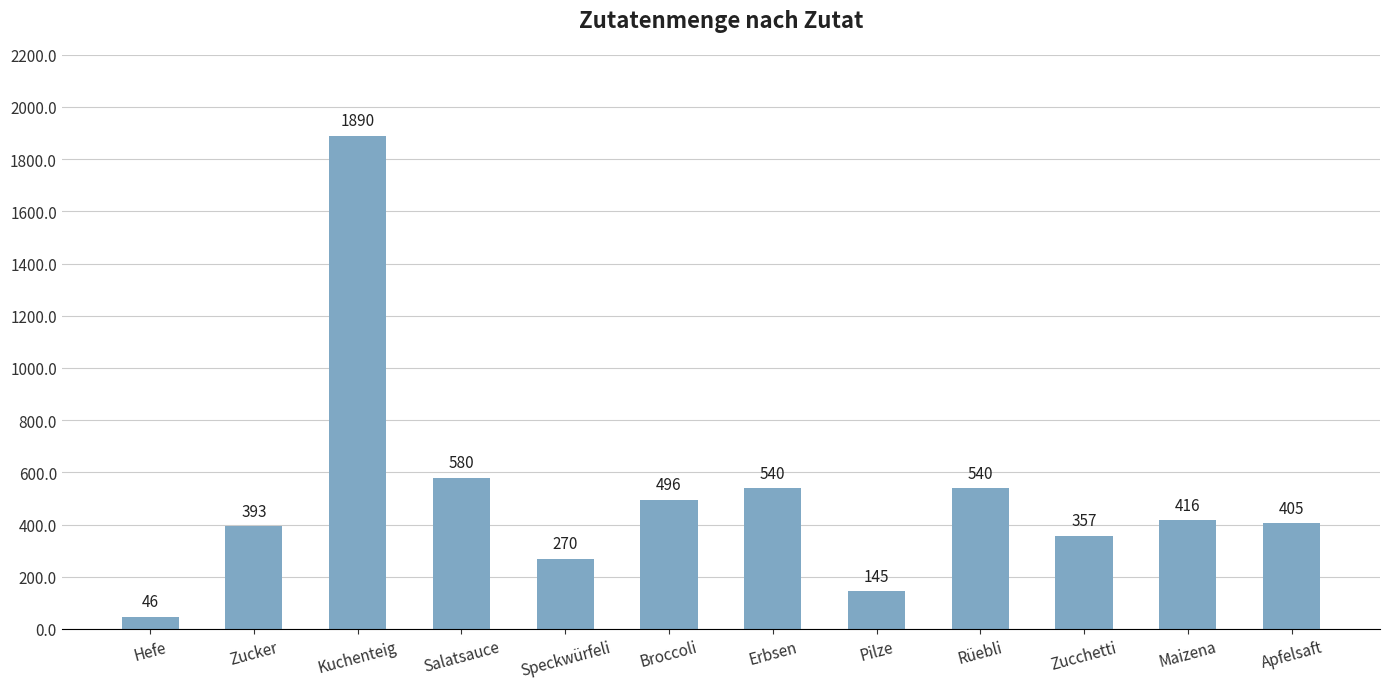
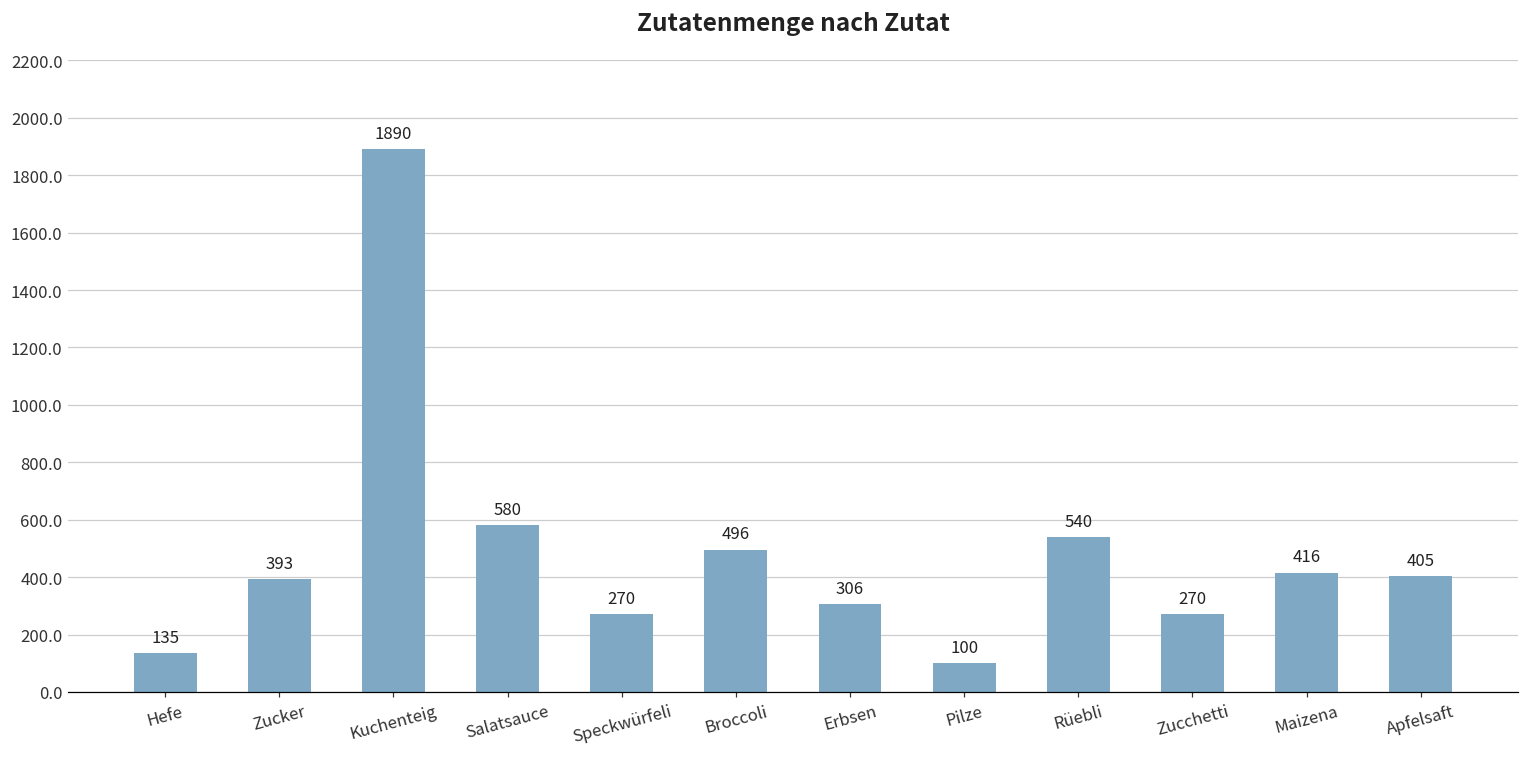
Hefe: 46 -> 135
Erbsen: 540 -> 306
Pilze: 145 -> 100
Zucchetti: 357 -> 270
